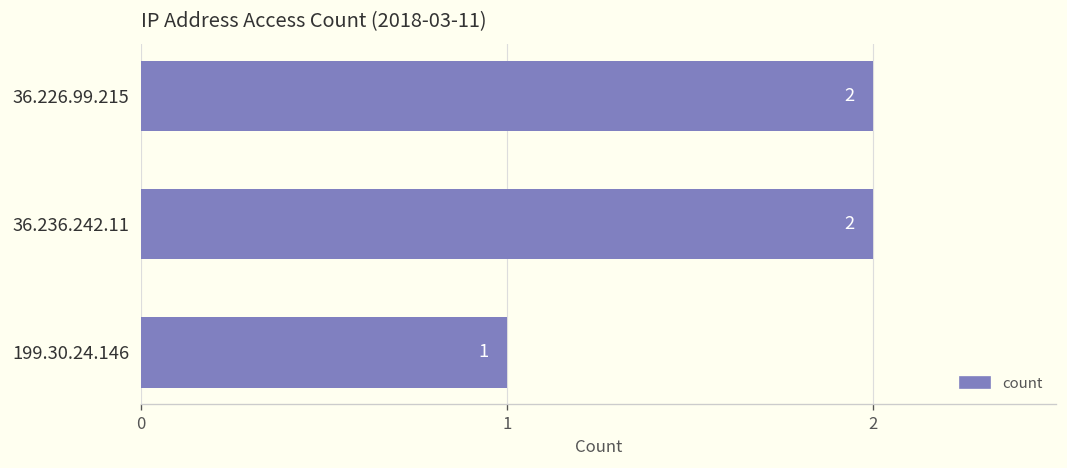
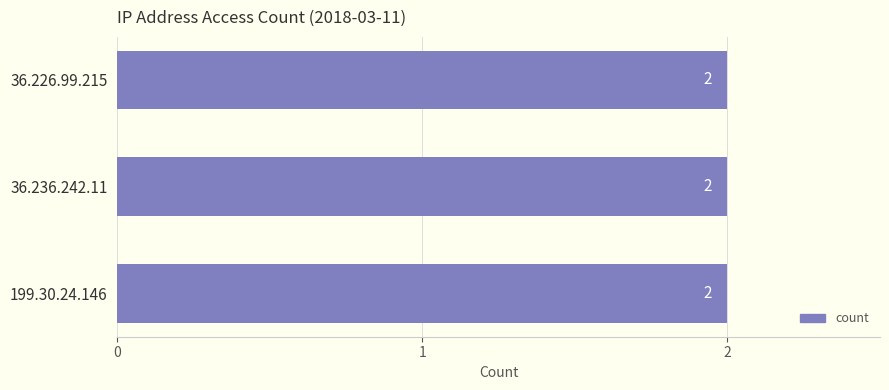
199.30.24.146: 1 -> 2
